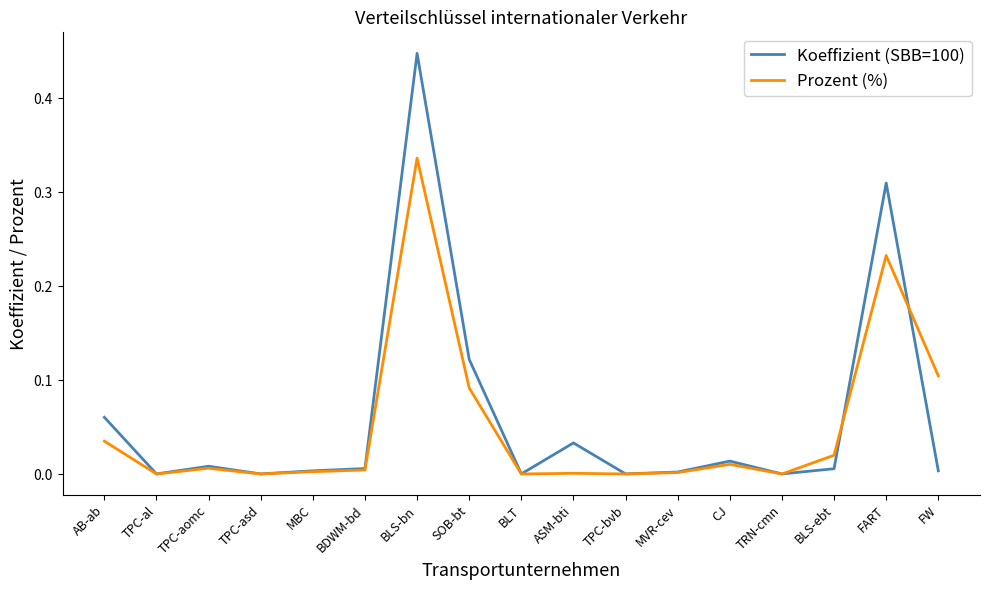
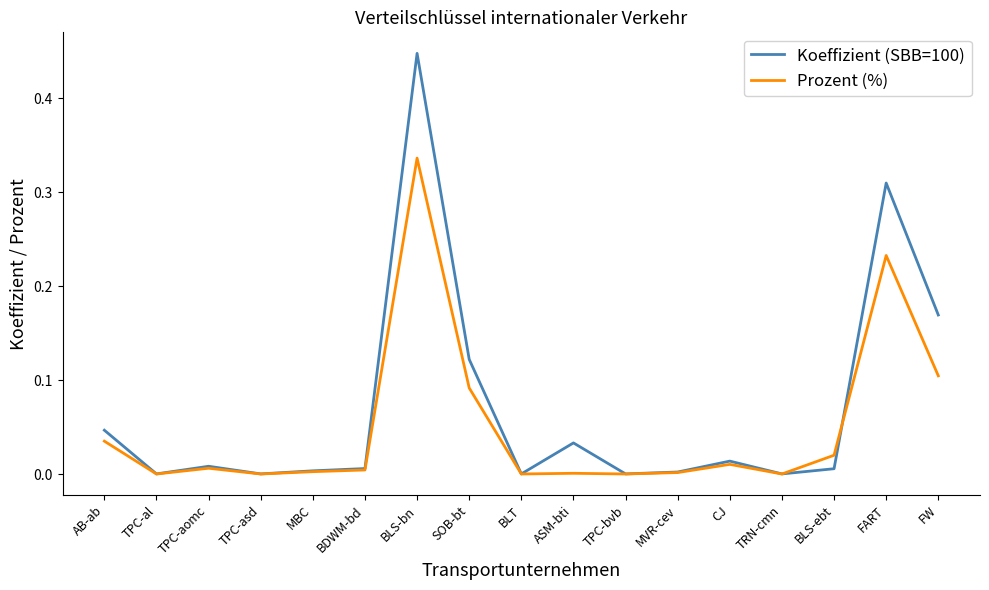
Koeffizient (SBB=100), AB-ab: 0.06 -> 0.05
Koeffizient (SBB=100), FW: 0.00 -> 0.17
